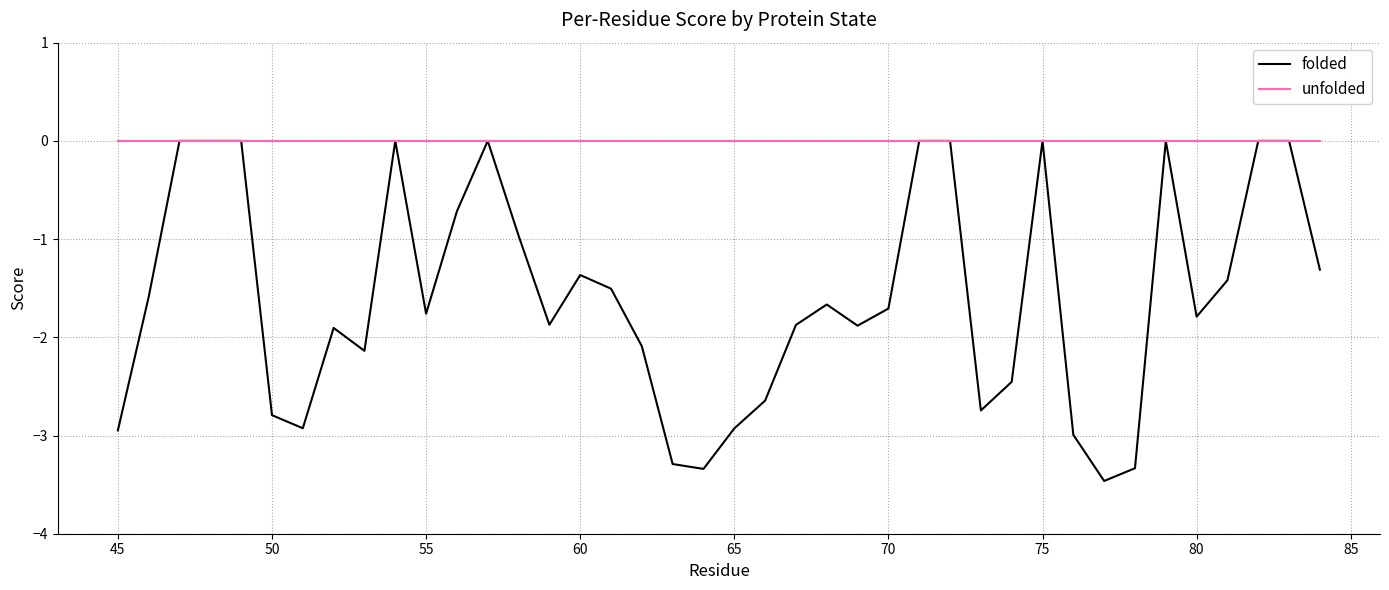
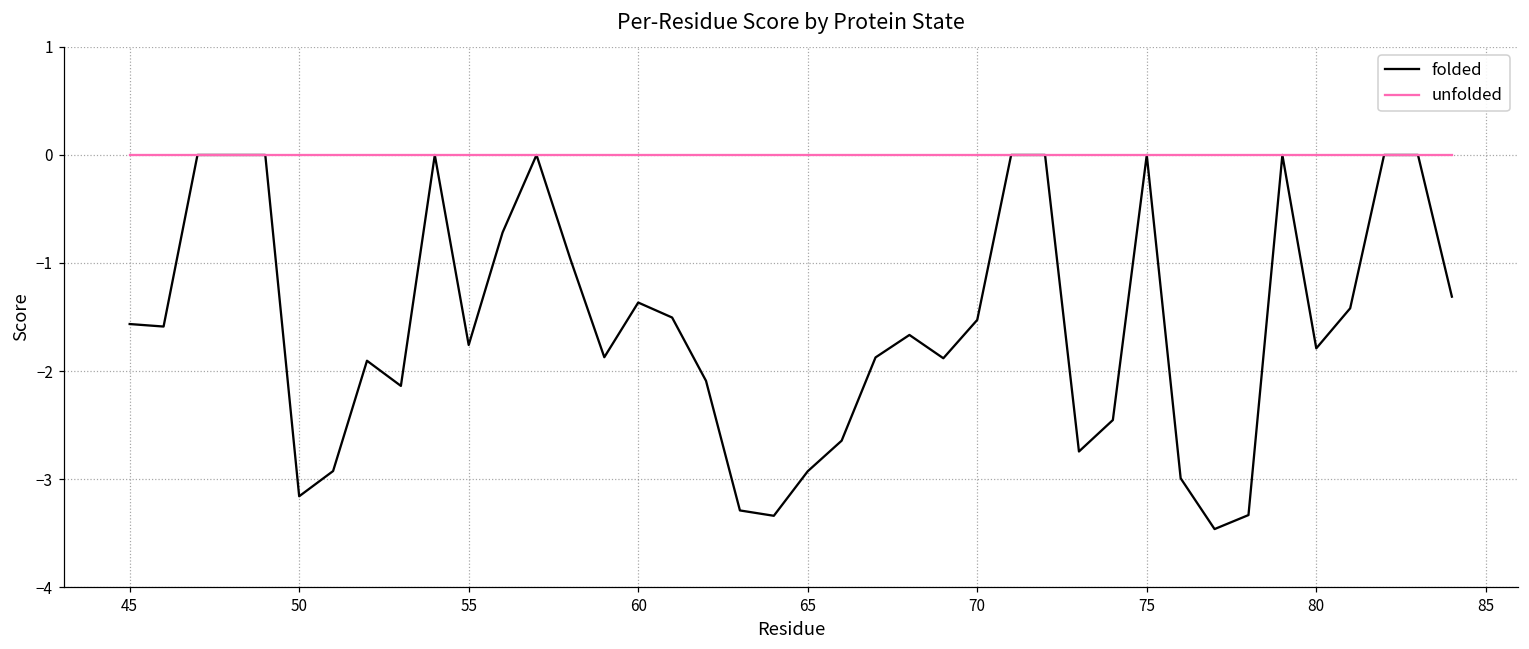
folded, 45: -2.9 -> -1.6
folded, 50: -2.8 -> -3.2
folded, 70: -1.7 -> -1.5
